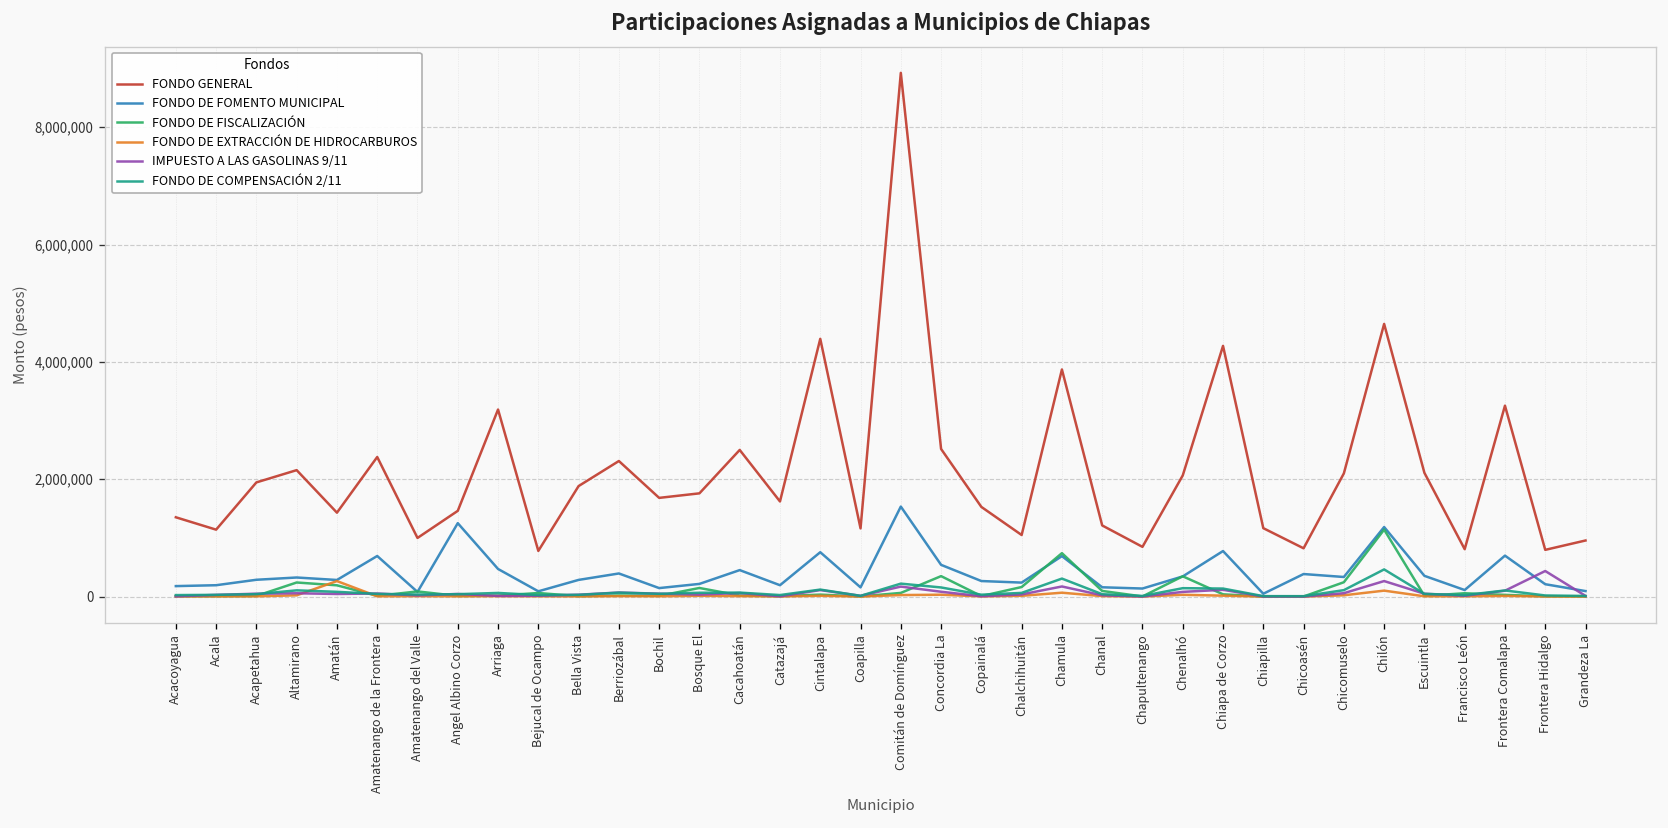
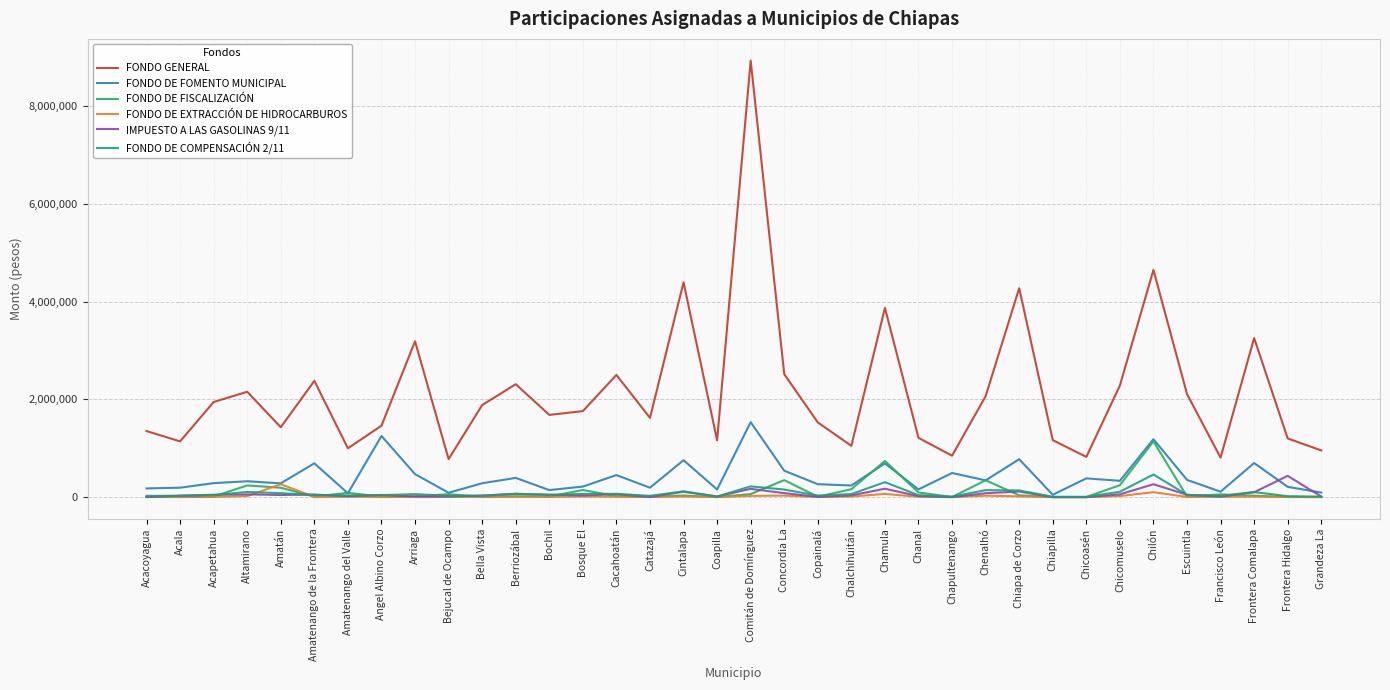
FONDO DE FOMENTO MUNICIPAL, Chapultenango: 100,000 -> 500,000
FONDO GENERAL, Chicomuselo: 2,100,000 -> 2,300,000
FONDO GENERAL, Frontera Hidalgo: 800,000 -> 1,200,000
